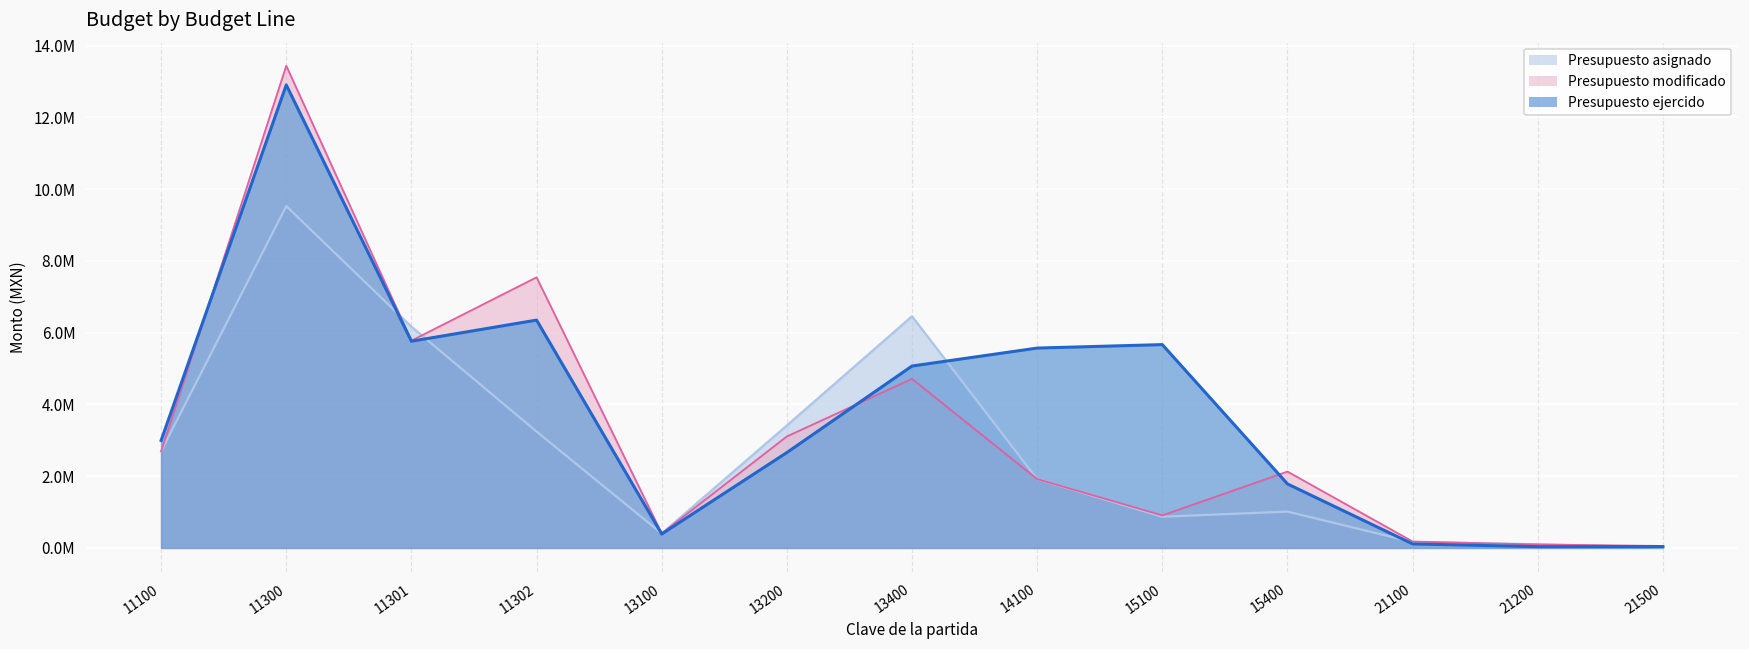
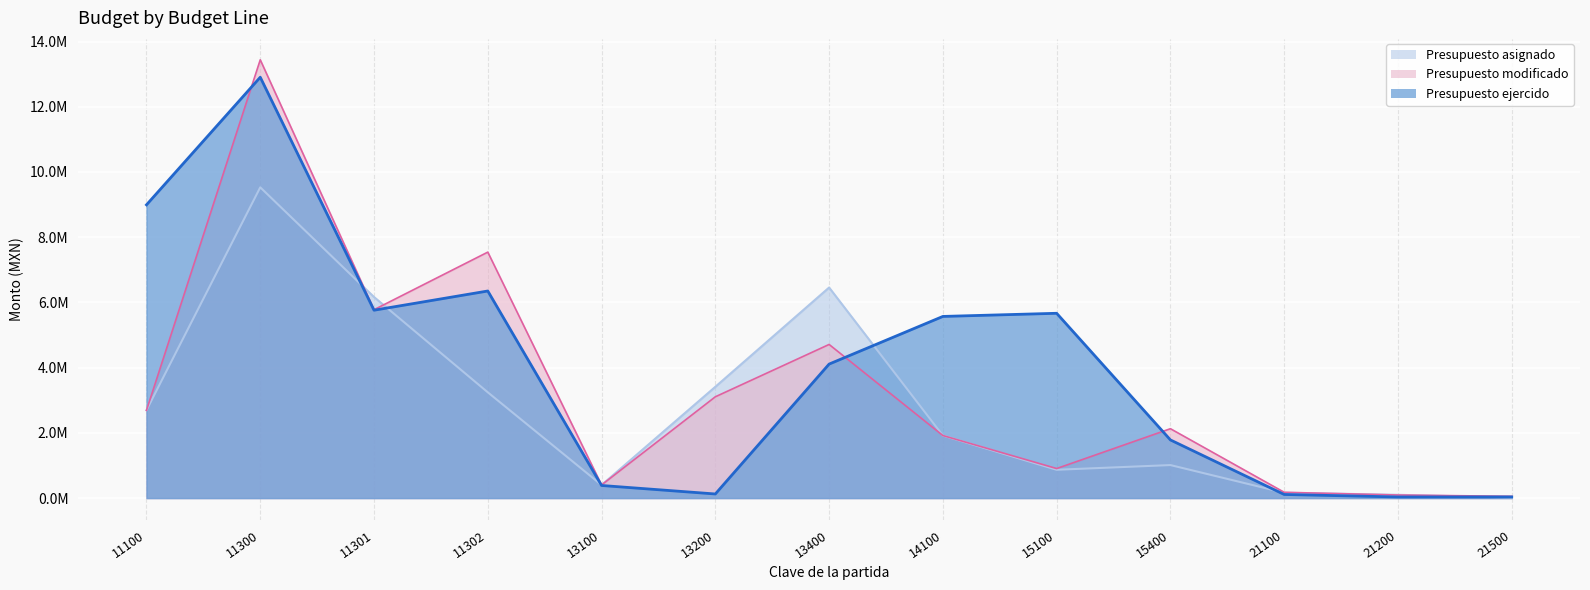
Presupuesto ejercido, 11100: 3000000 -> 9000000
Presupuesto ejercido, 13200: 2700000 -> 100000
Presupuesto ejercido, 13400: 5100000 -> 4100000
